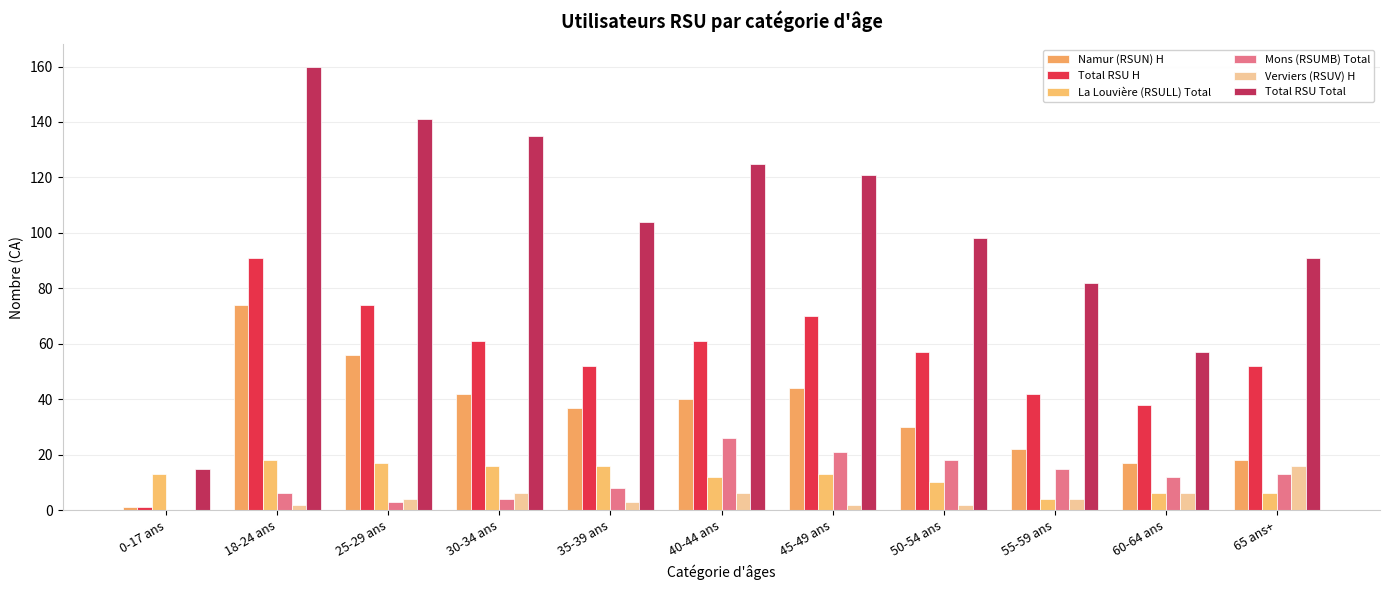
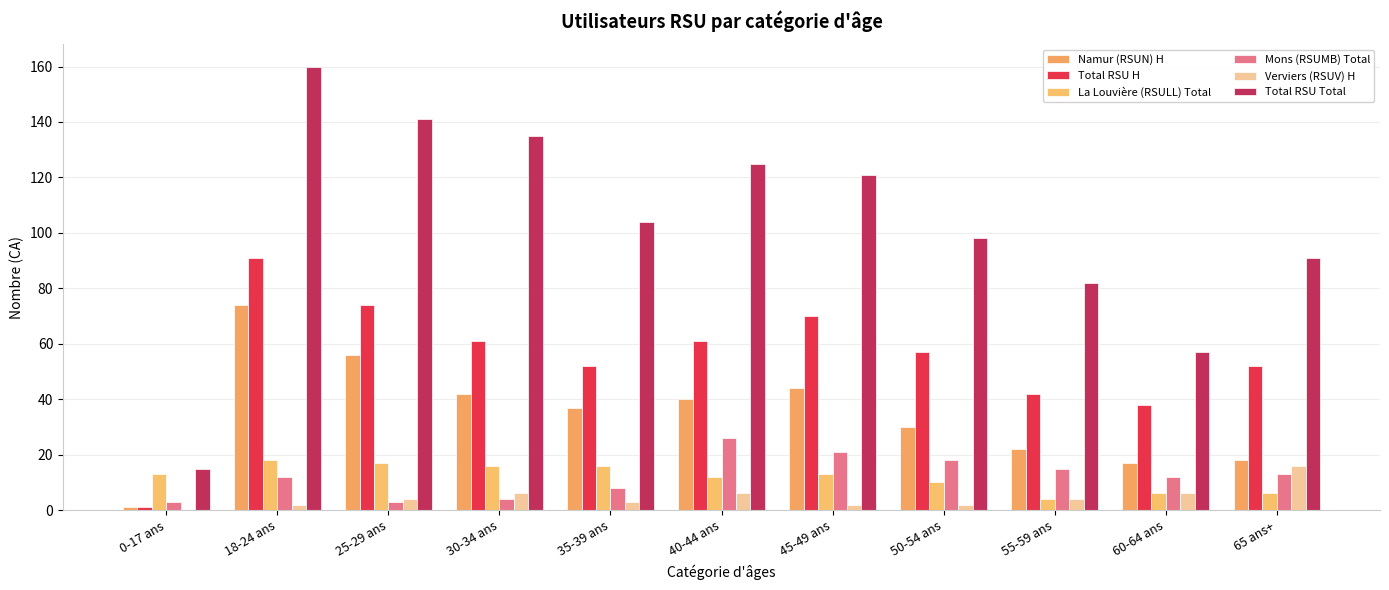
Mons (RSUMB) Total, 0-17 ans: 0 -> 3
Mons (RSUMB) Total, 18-24 ans: 6 -> 12
